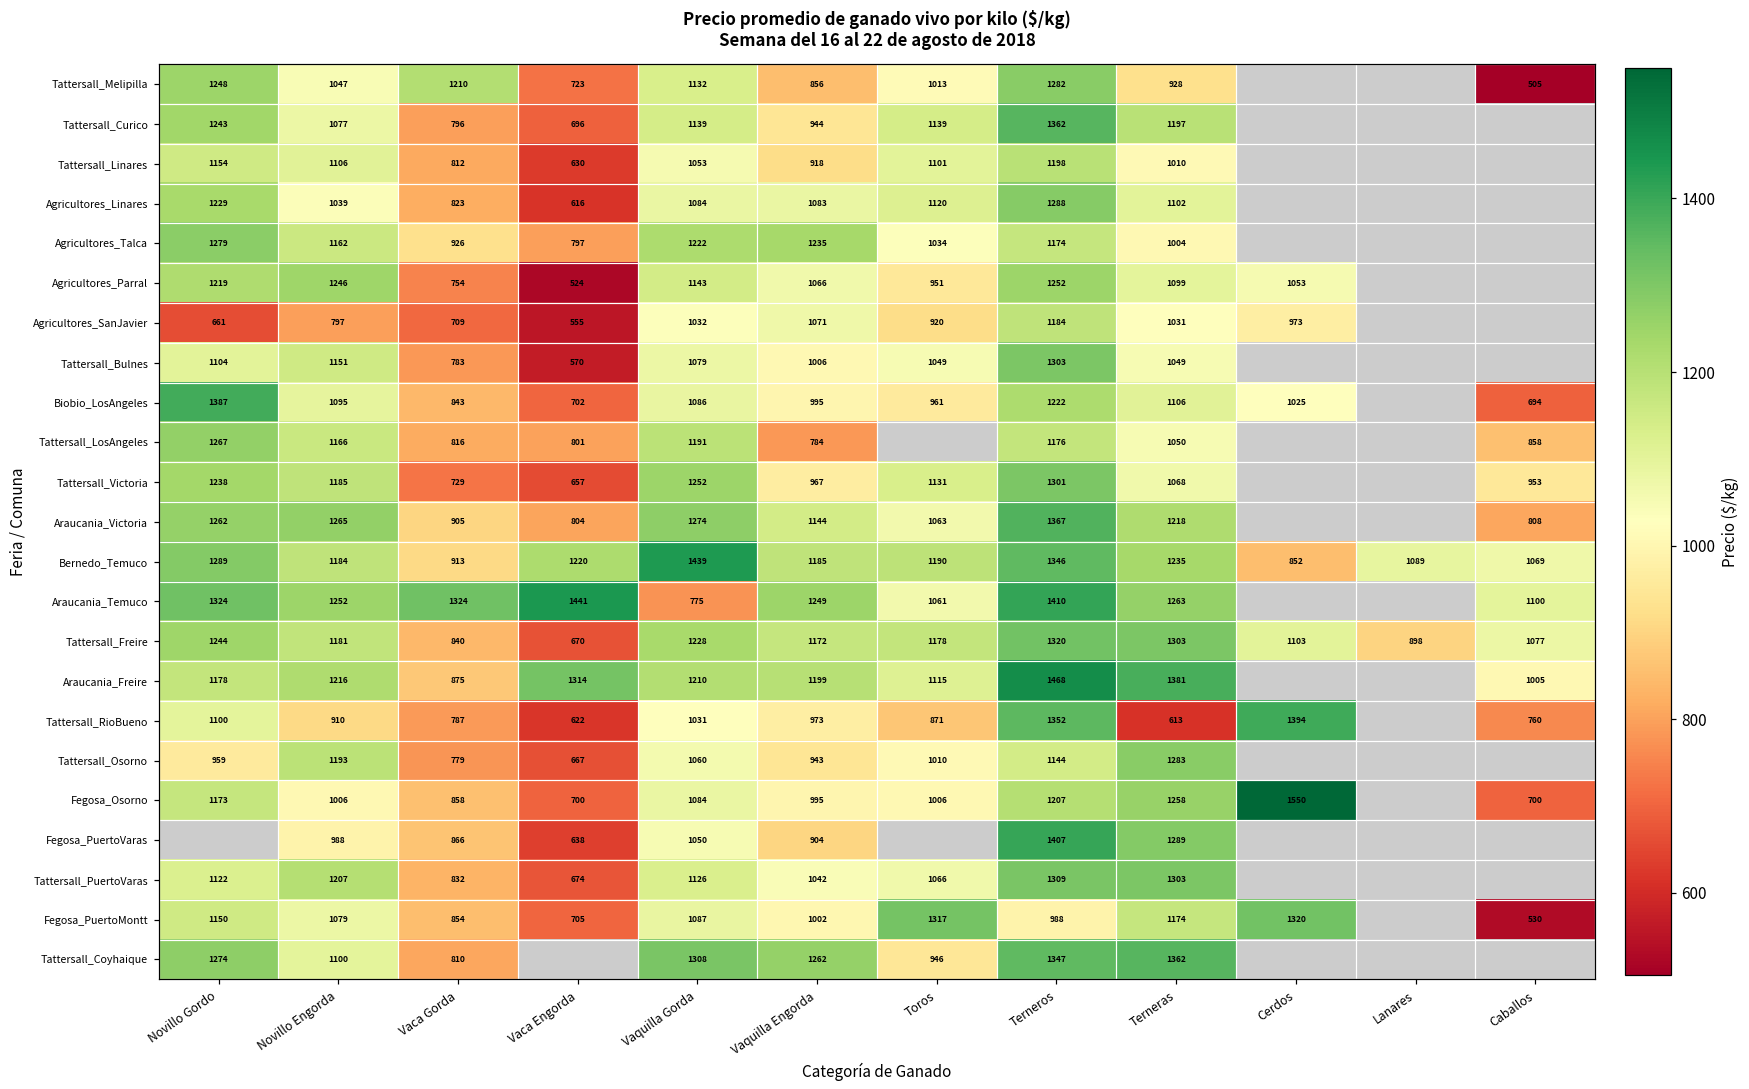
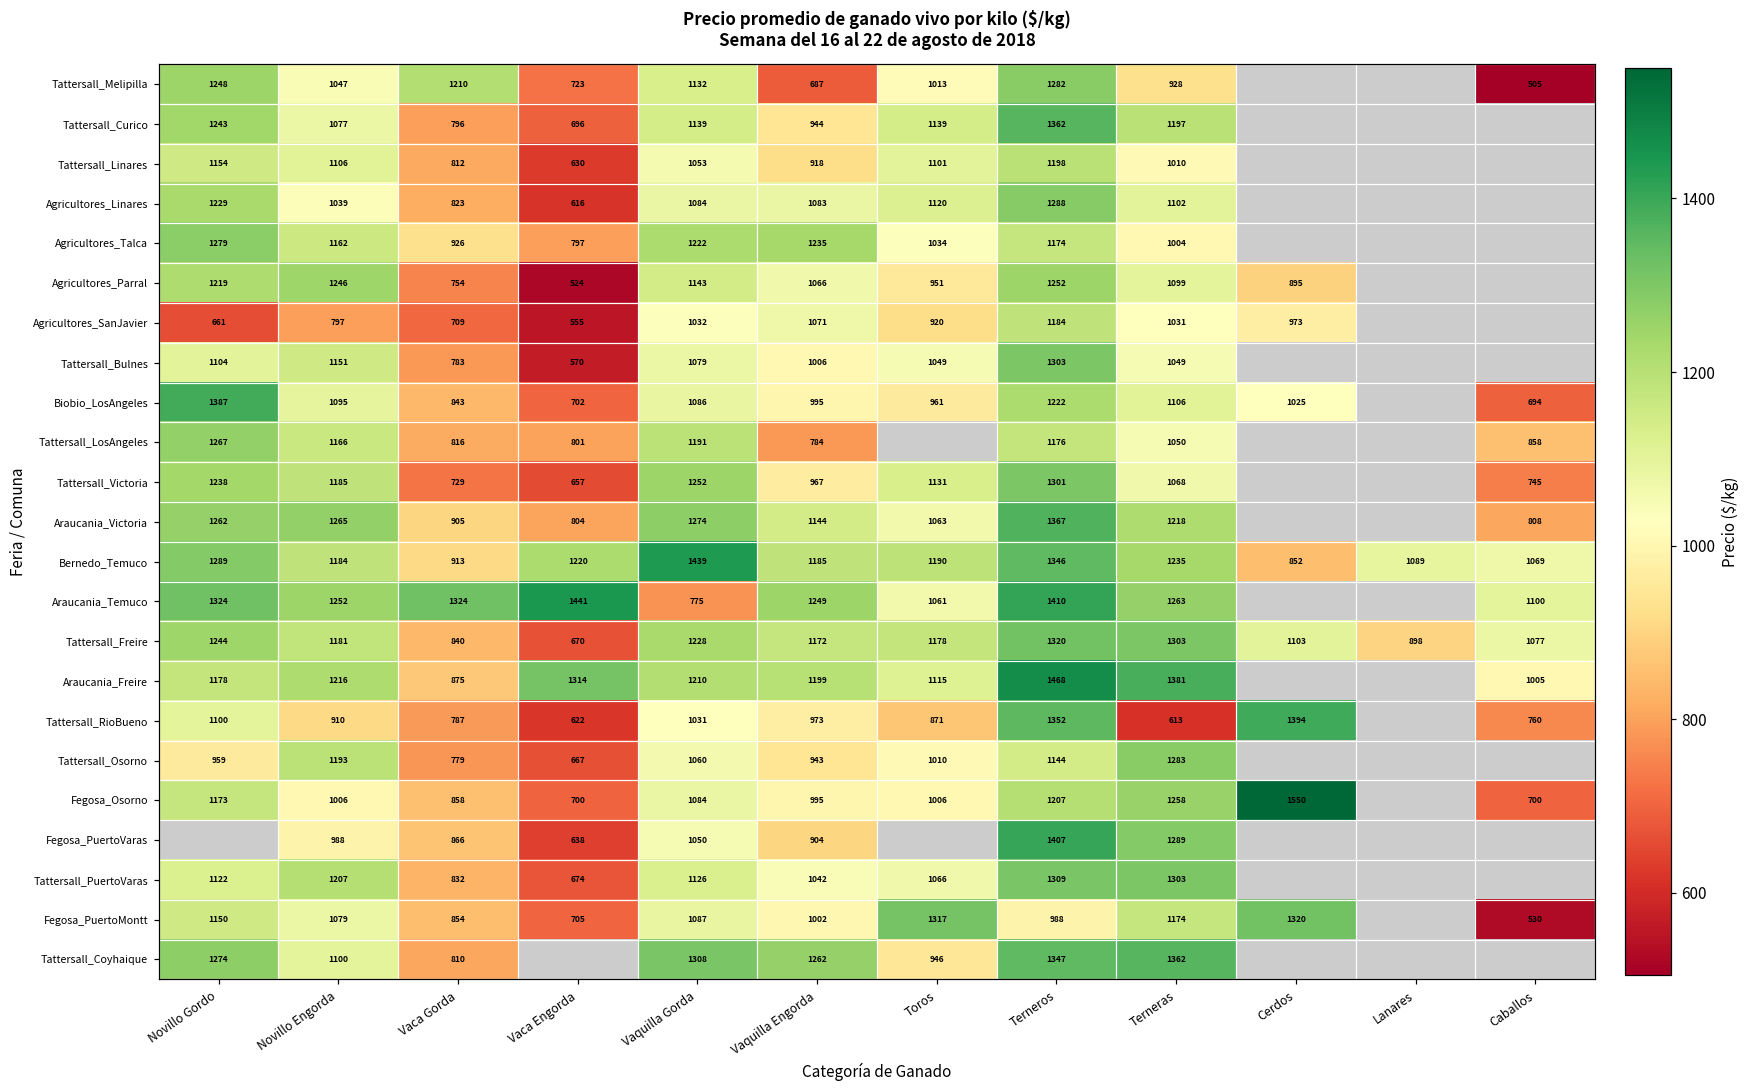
Tattersall_Melipilla, Vaquilla Engorda: 856 -> 687
Agricultores_Parral, Cerdos: 1053 -> 895
Tattersall_Victoria, Caballos: 953 -> 745
